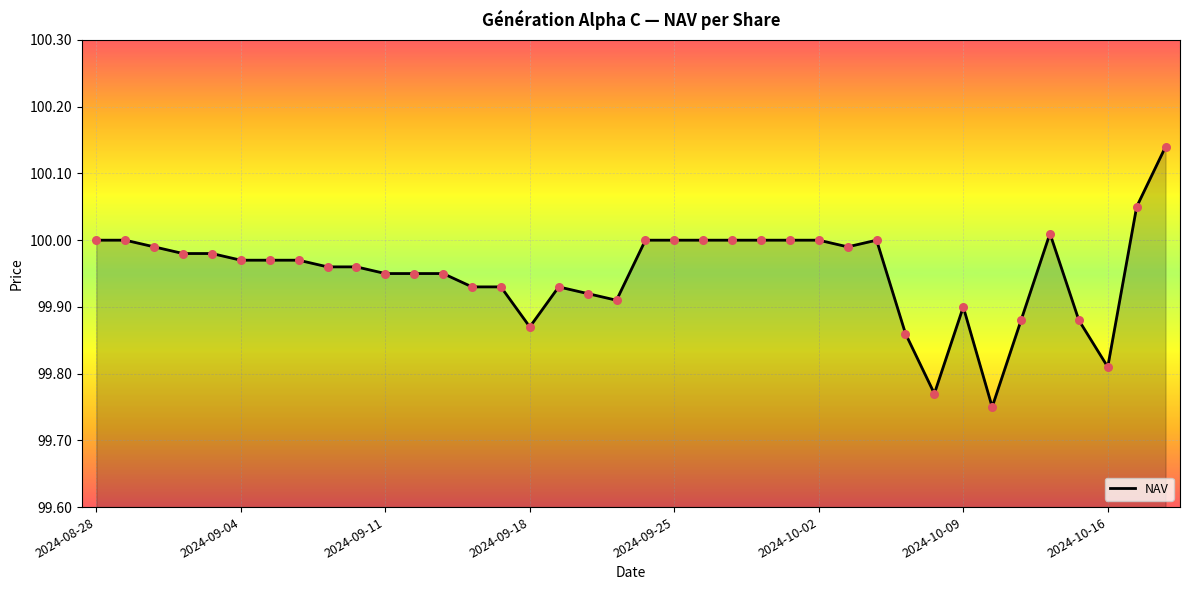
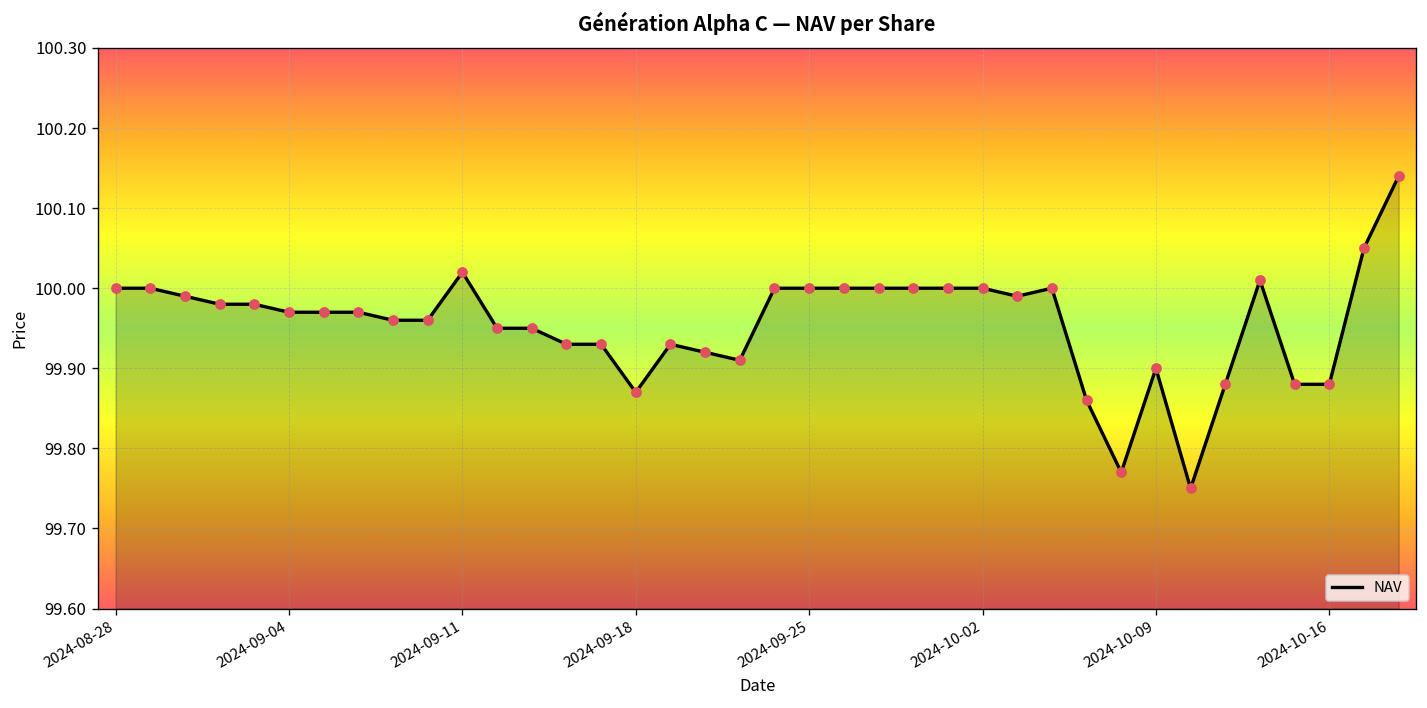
2024-09-11: 99.95 -> 100.02
2024-10-16: 99.81 -> 99.88
